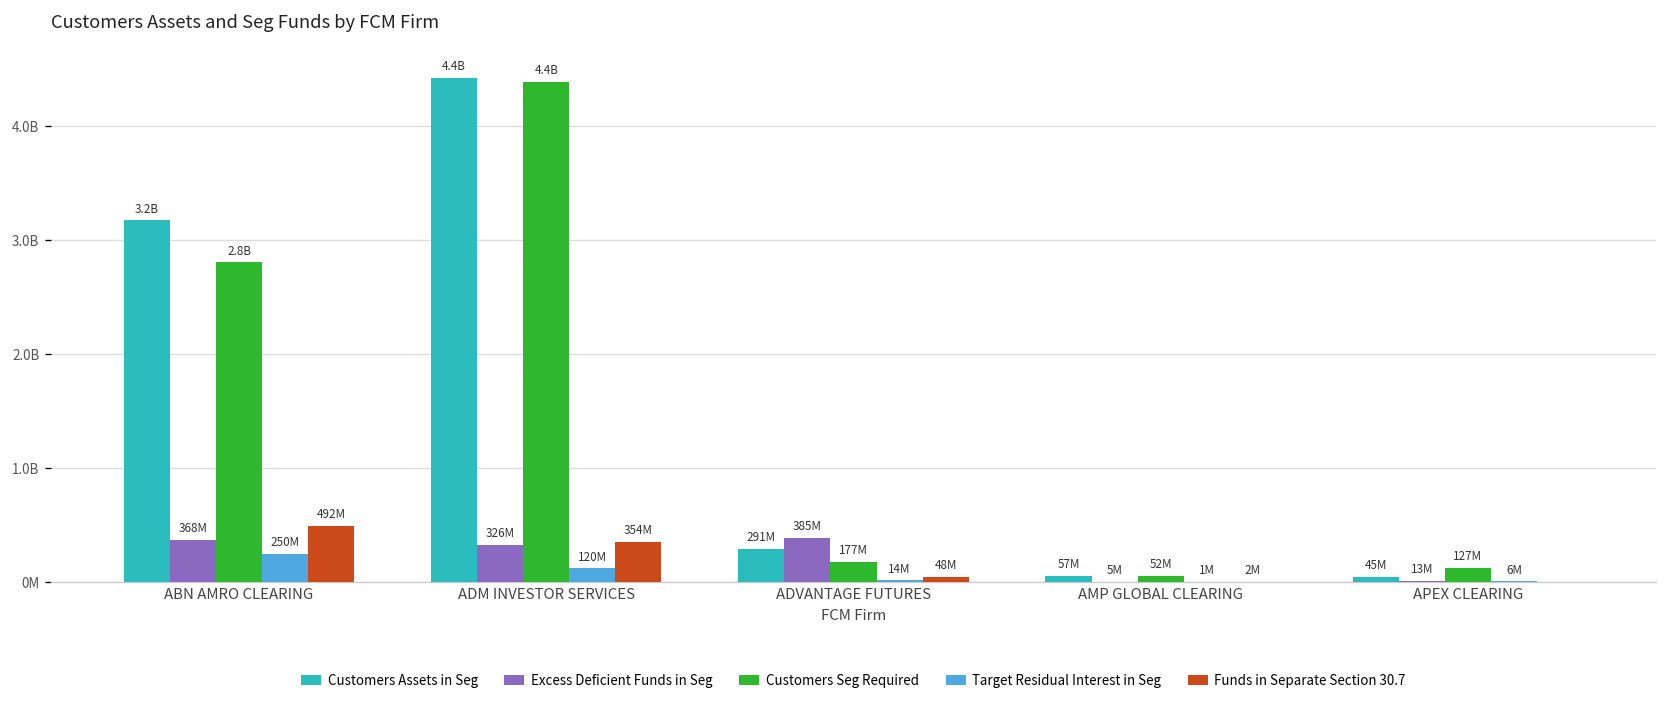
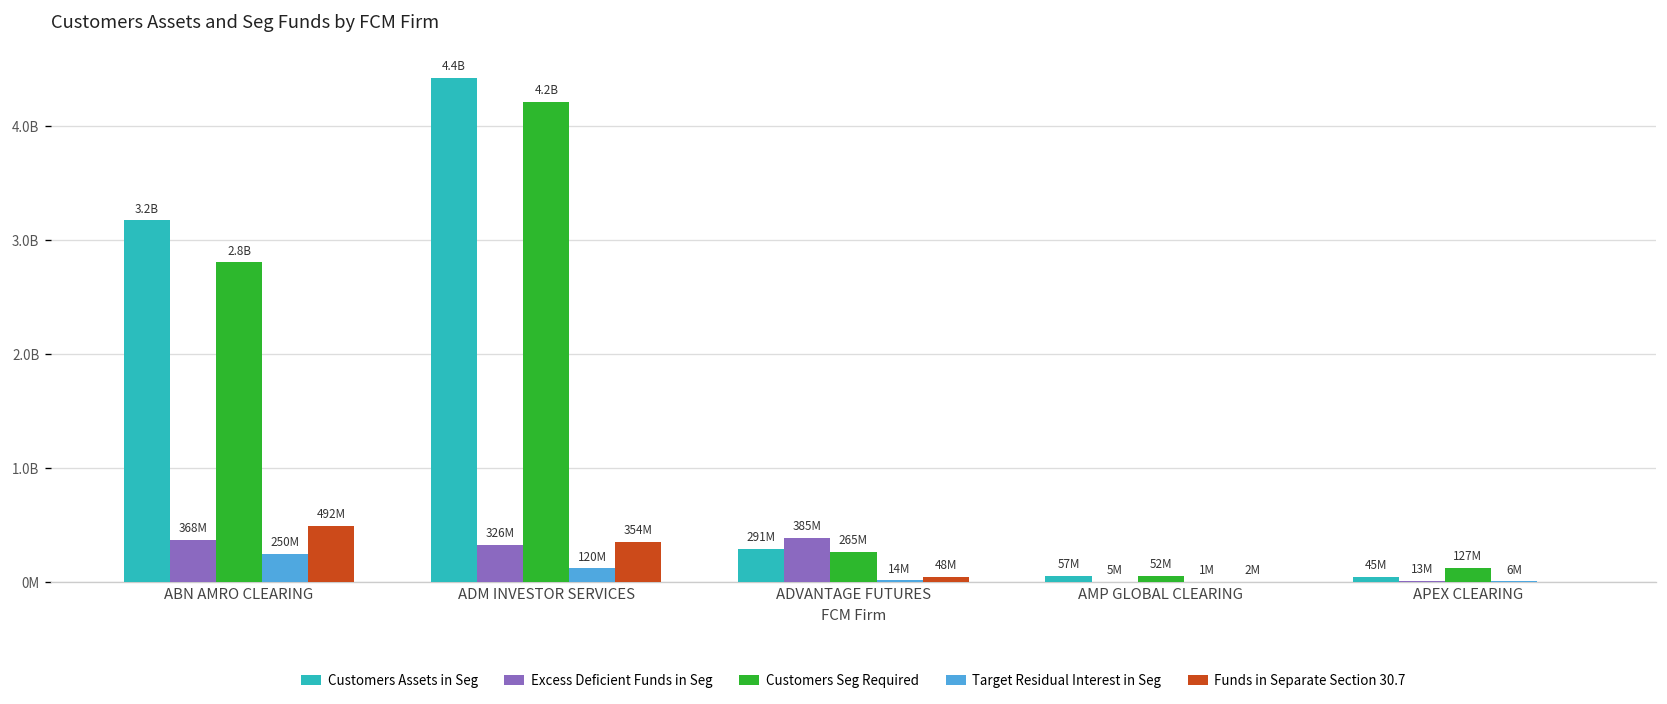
Customers Seg Required, ADM INVESTOR SERVICES: 4.4B -> 4.2B
Customers Seg Required, ADVANTAGE FUTURES: 177M -> 265M
